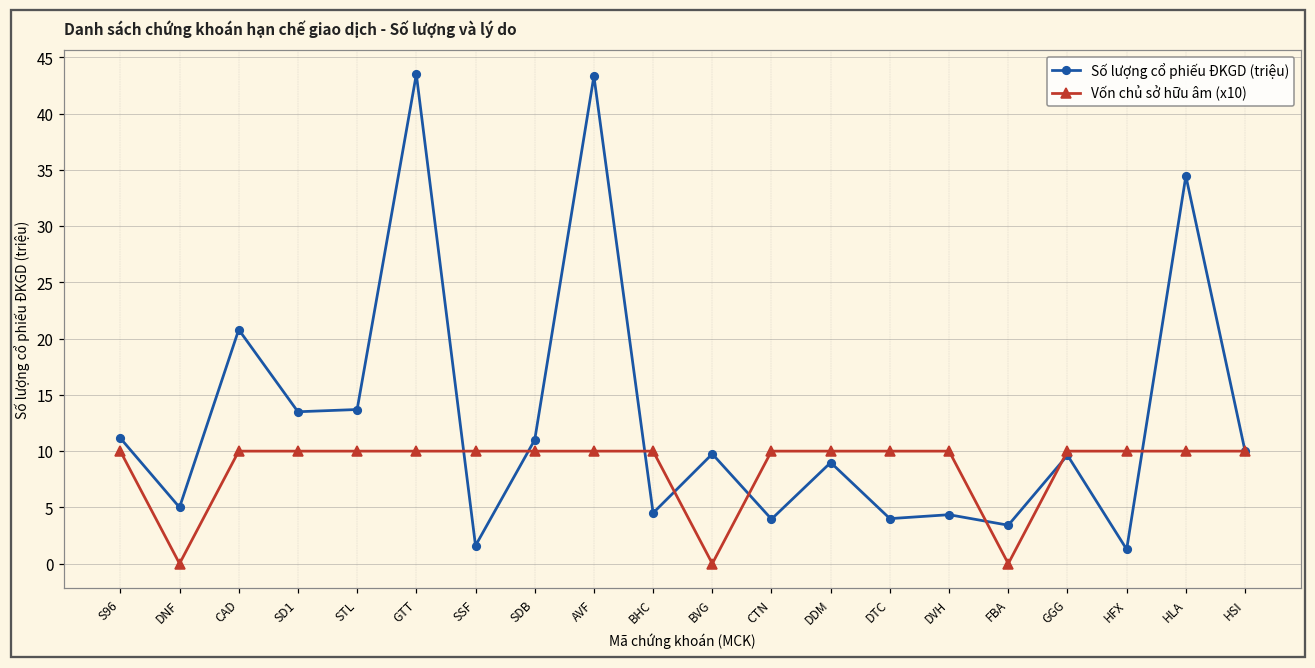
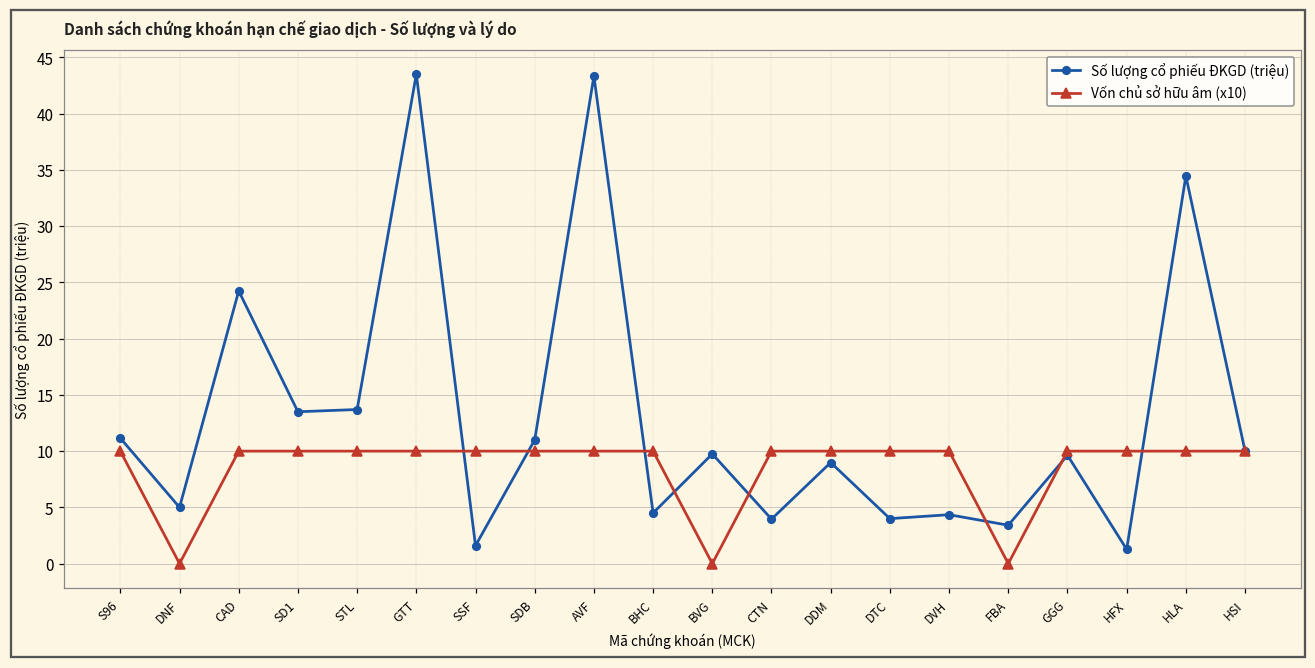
Số lượng cổ phiếu ĐKGD (triệu), CAD: 20.8 -> 24.2
